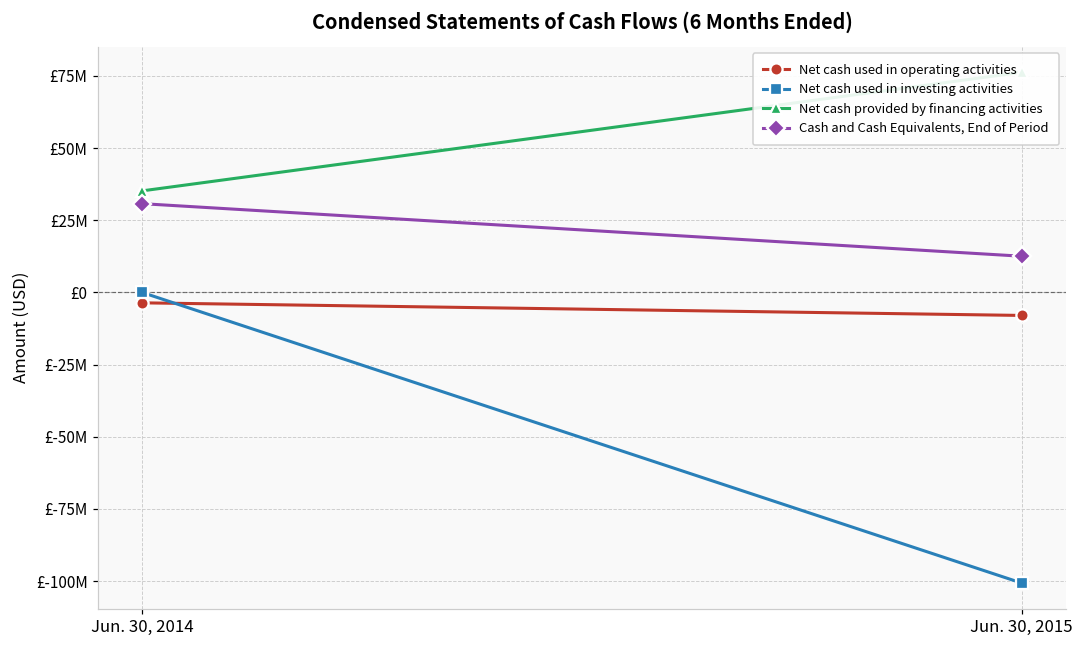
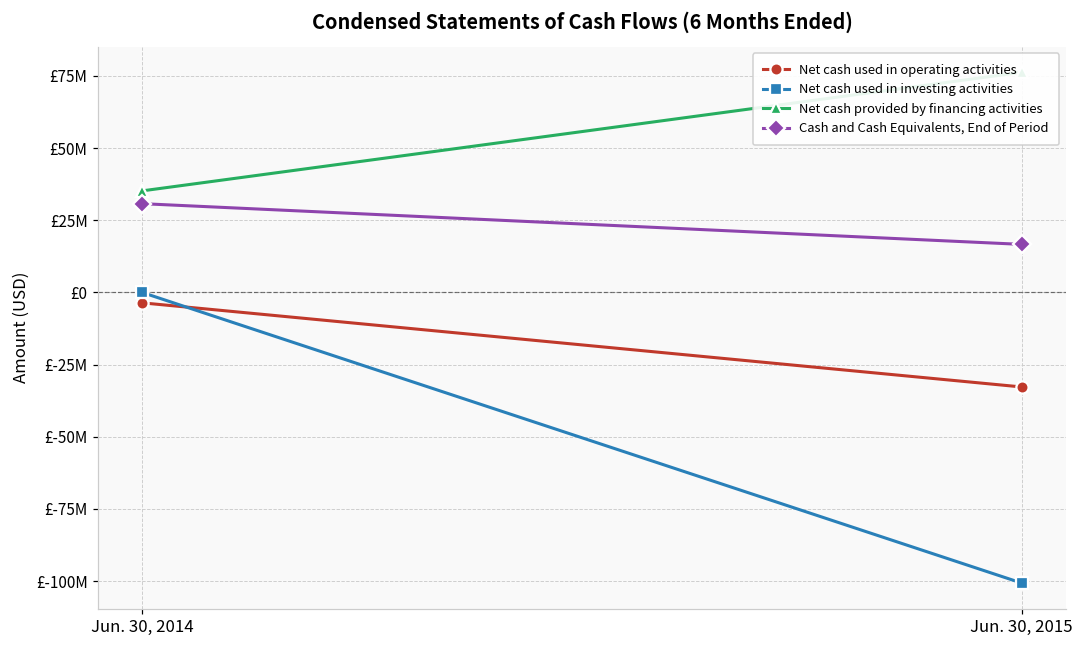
Net cash used in operating activities, Jun. 30, 2015: £-8000000 -> £-33000000
Cash and Cash Equivalents, End of Period, Jun. 30, 2015: £13000000 -> £17000000
